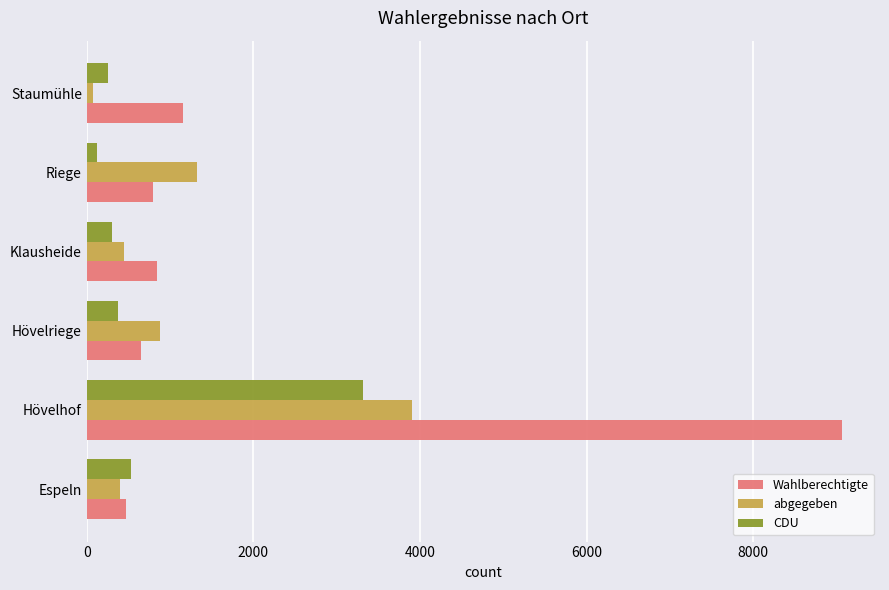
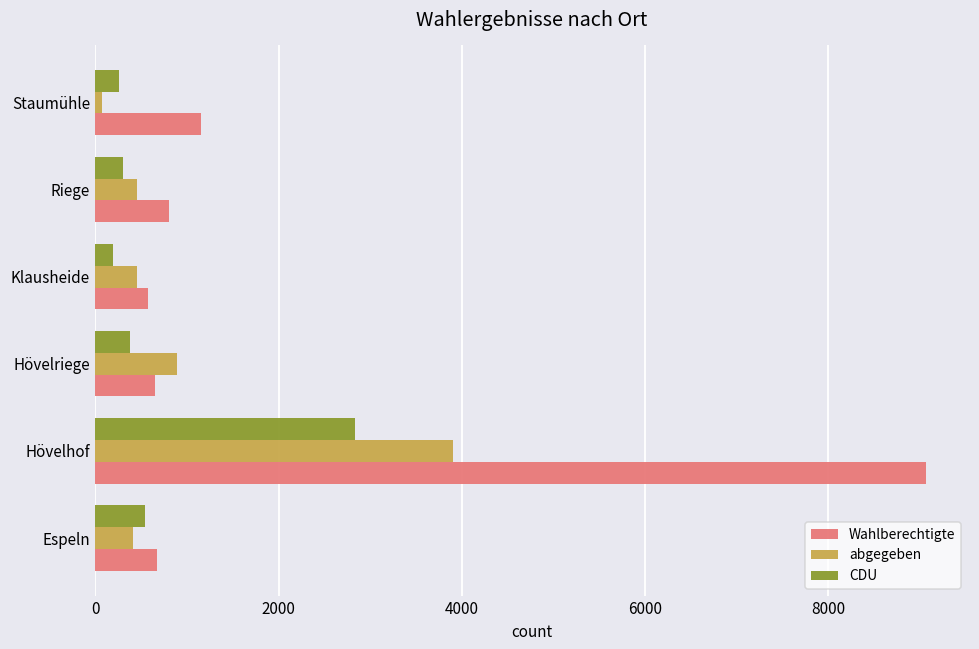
CDU, Riege: 100 -> 300
abgegeben, Riege: 1300 -> 500
CDU, Klausheide: 300 -> 200
Wahlberechtigte, Klausheide: 800 -> 600
CDU, Hövelhof: 3300 -> 2800
Wahlberechtigte, Espeln: 500 -> 700
